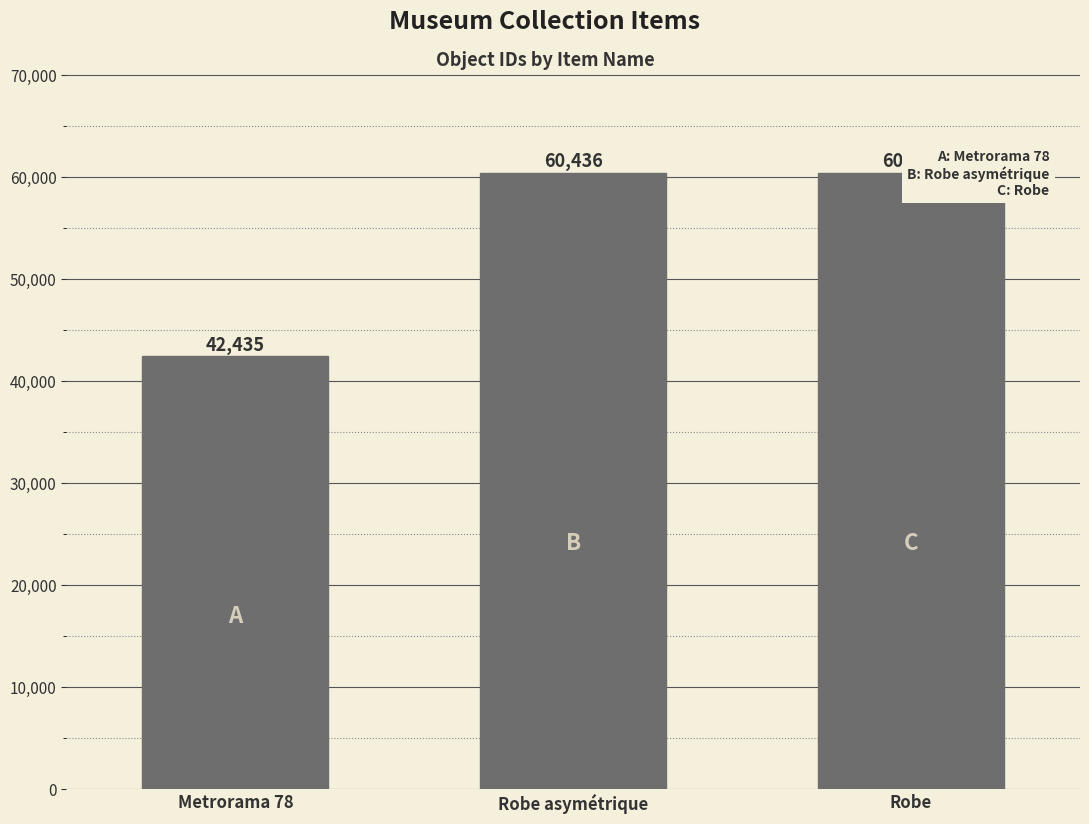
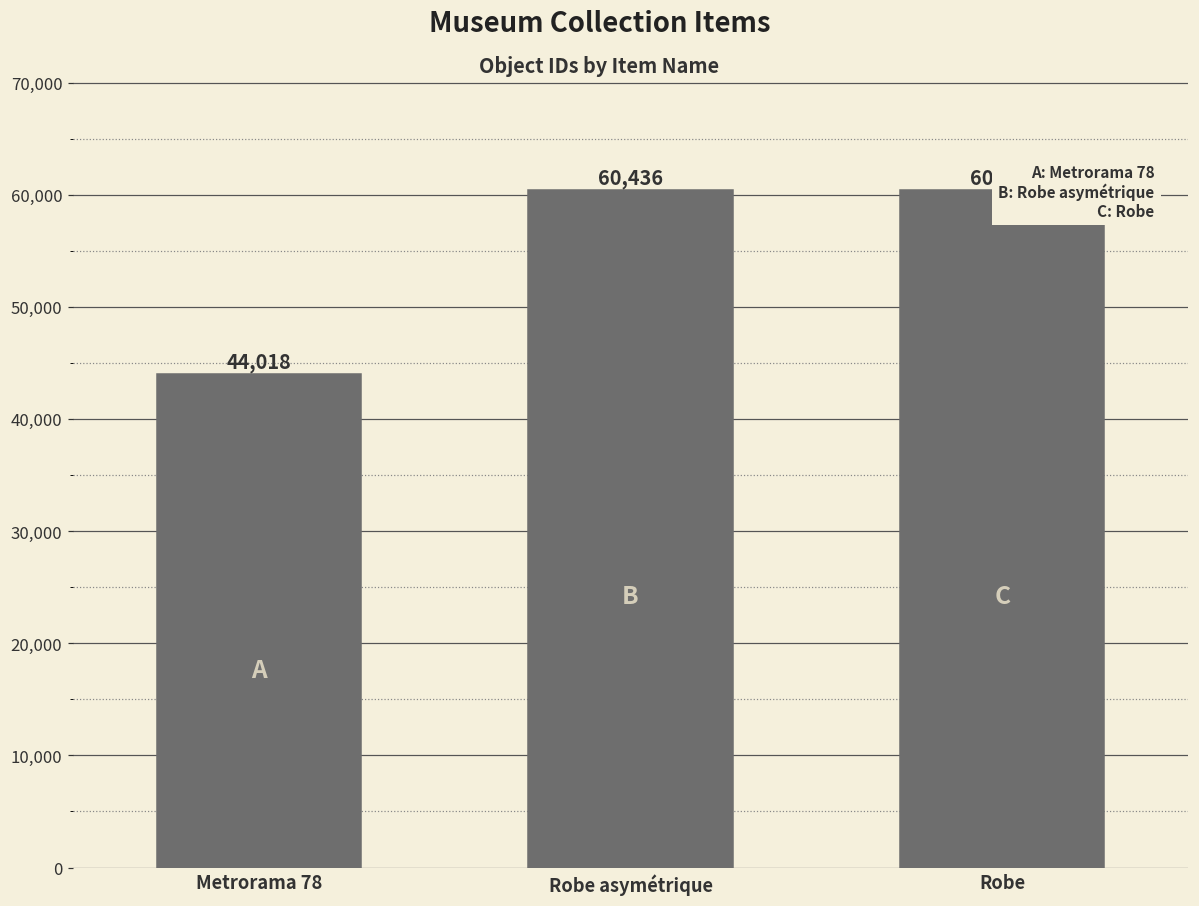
Metrorama 78: 42,435 -> 44,018
